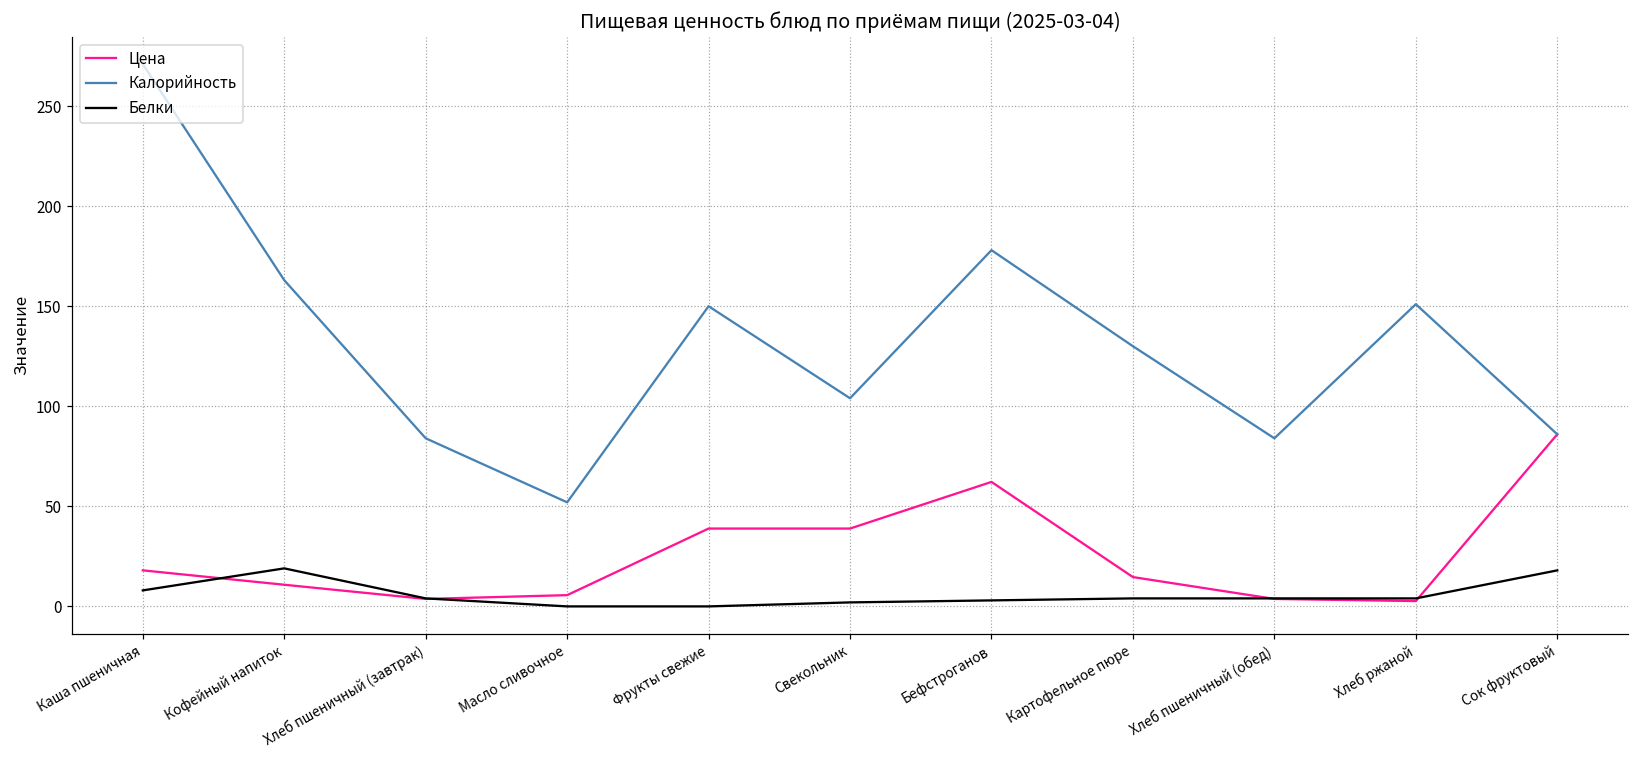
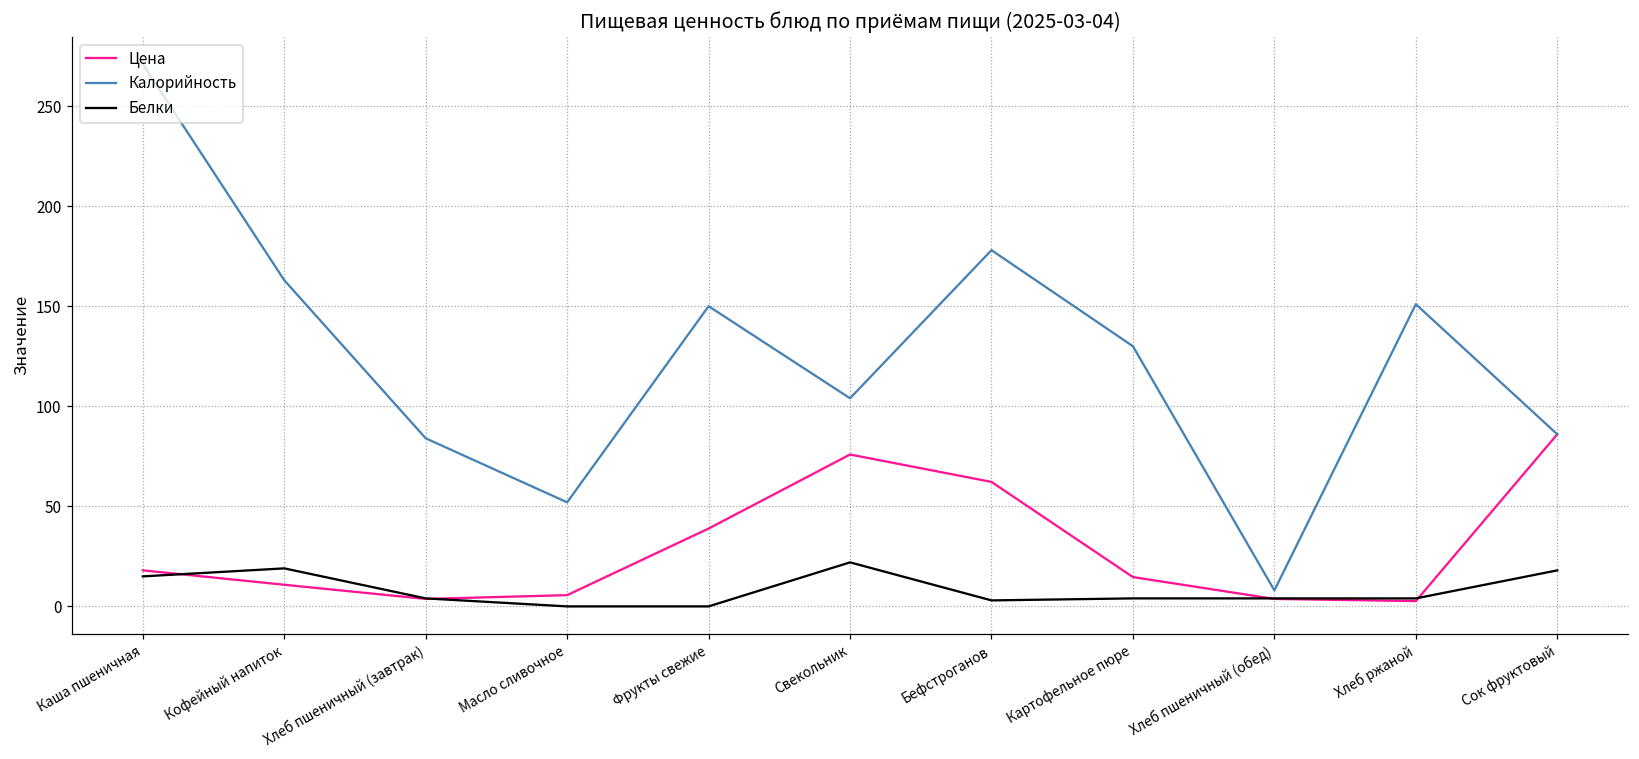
Белки, Каша пшеничная: 8 -> 15
Цена, Свекольник: 39 -> 76
Белки, Свекольник: 2 -> 22
Калорийность, Хлеб пшеничный (обед): 84 -> 8
